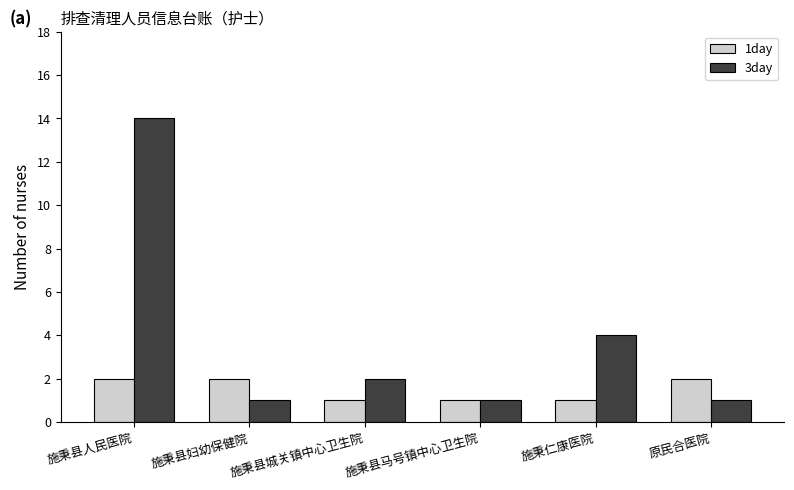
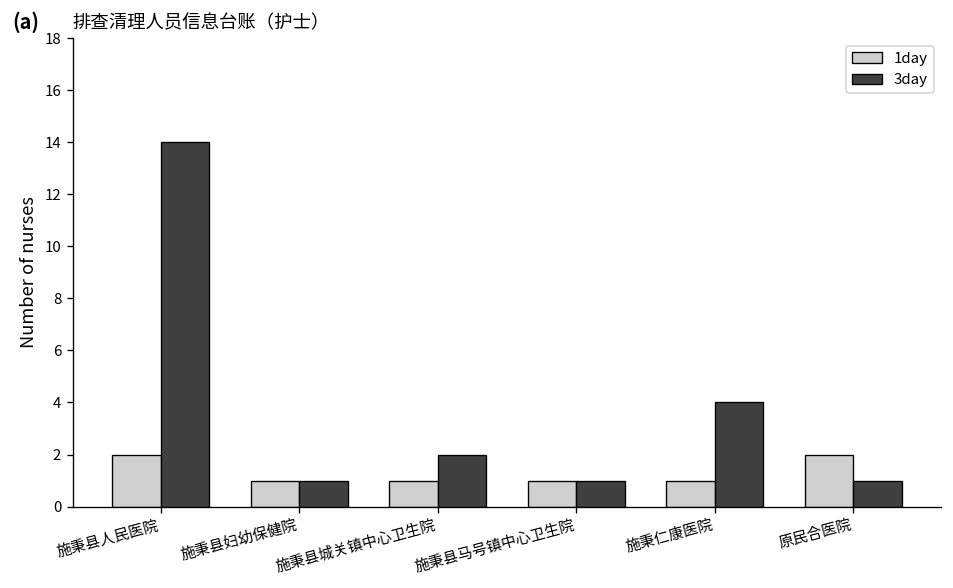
1day, 施秉县妇幼保健院: 2 -> 1
